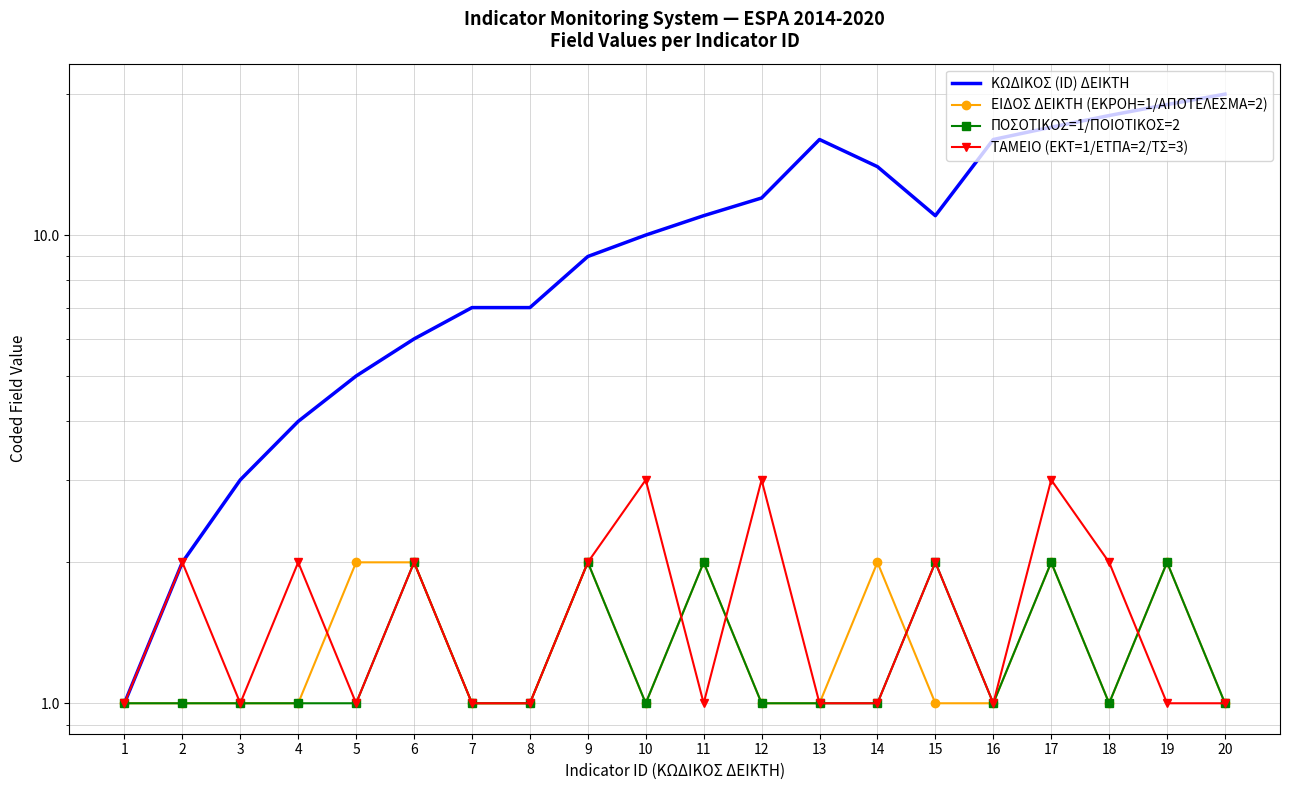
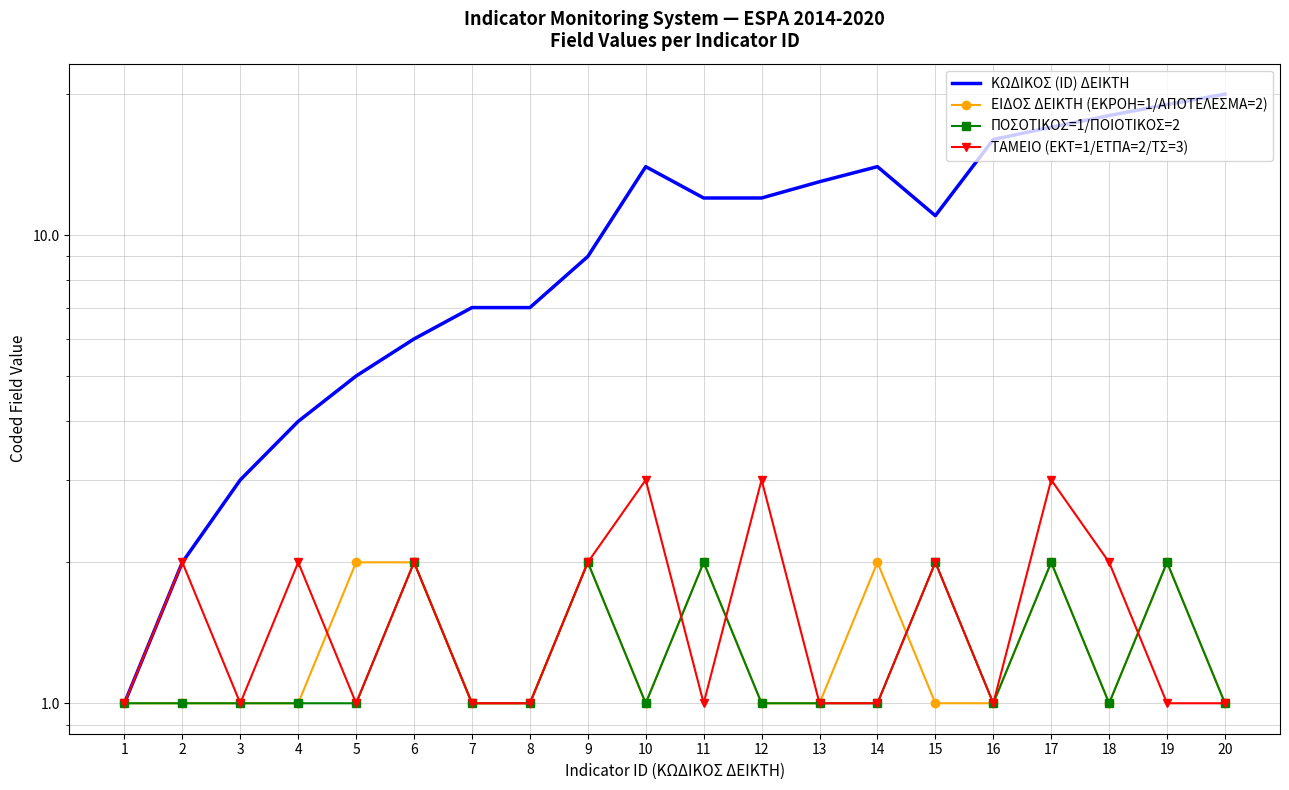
ΚΩΔΙΚΟΣ (ID) ΔΕΙΚΤΗ, 10: 10 -> 14
ΚΩΔΙΚΟΣ (ID) ΔΕΙΚΤΗ, 11: 11 -> 12
ΚΩΔΙΚΟΣ (ID) ΔΕΙΚΤΗ, 13: 16 -> 13
